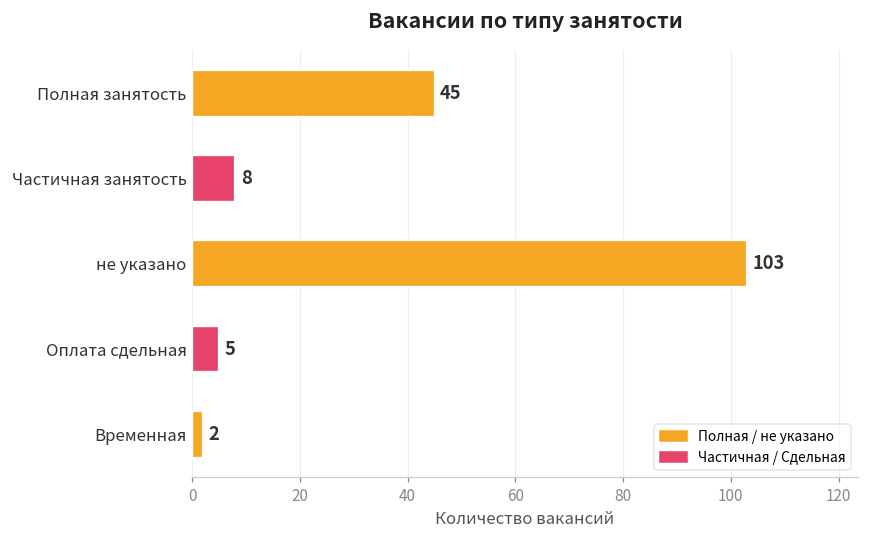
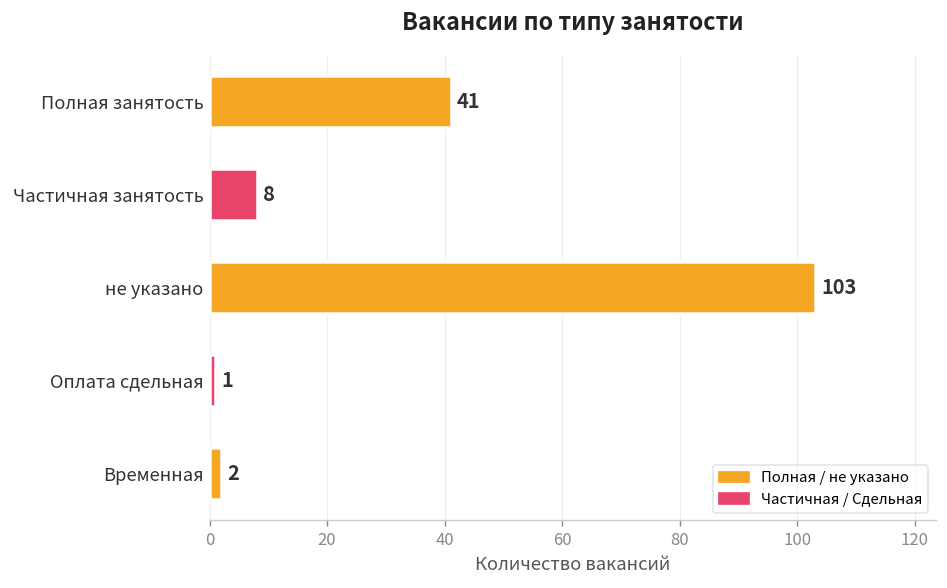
Полная занятость: 45 -> 41
Оплата сдельная: 5 -> 1
